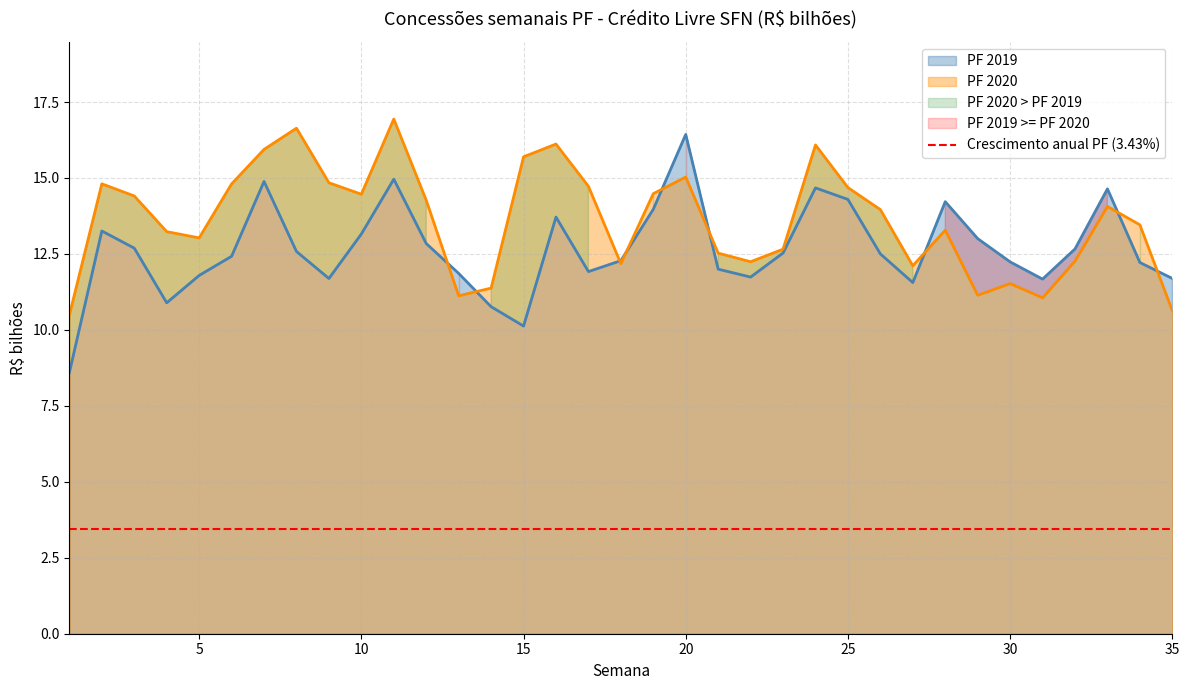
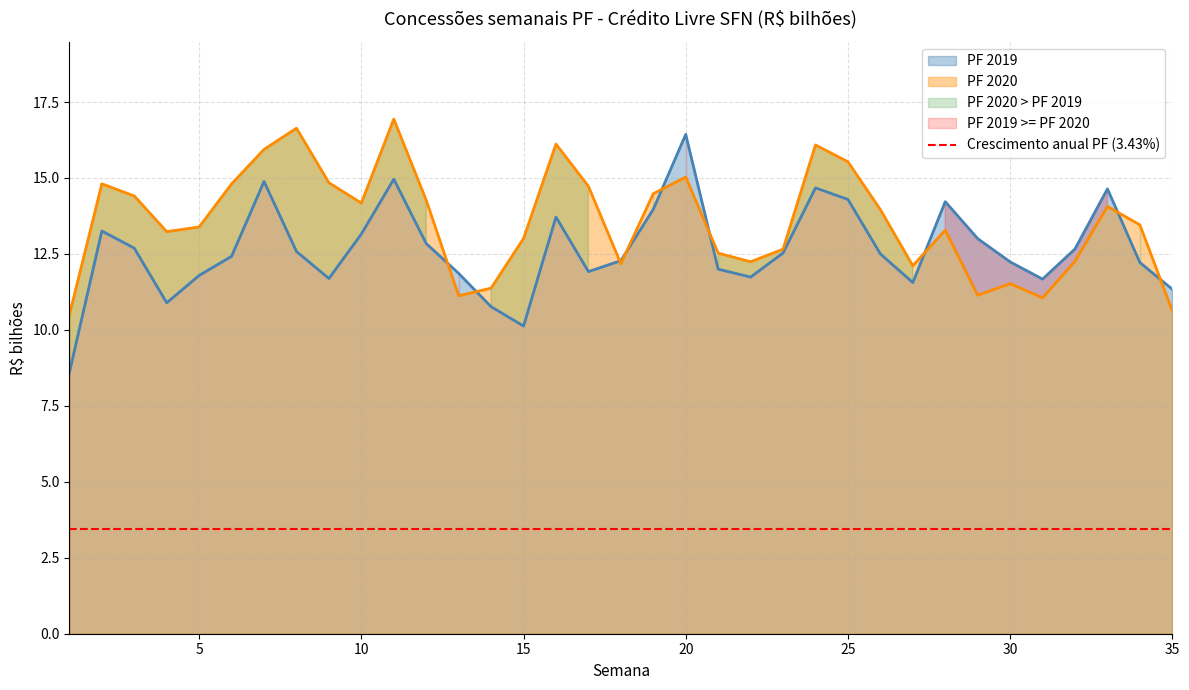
PF 2020, 5: 13.0 -> 13.4
PF 2020, 10: 14.5 -> 14.2
PF 2020, 15: 15.7 -> 13.0
PF 2020, 25: 14.7 -> 15.5
PF 2019, 35: 11.7 -> 11.3
